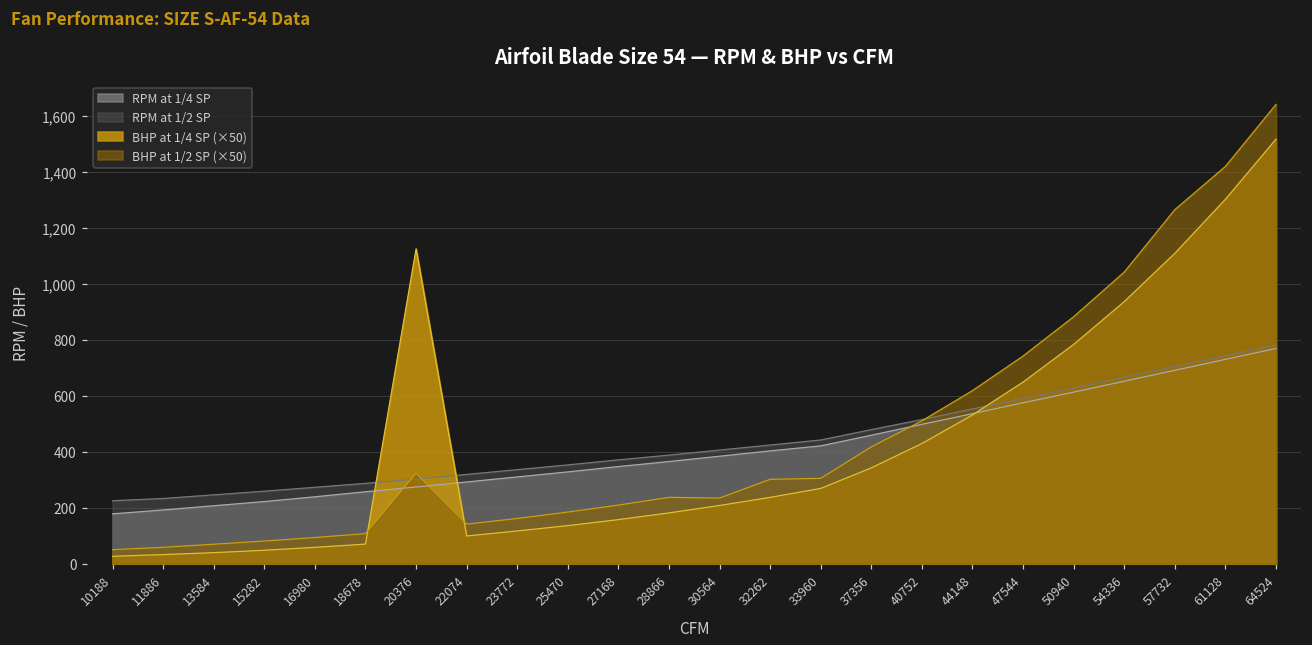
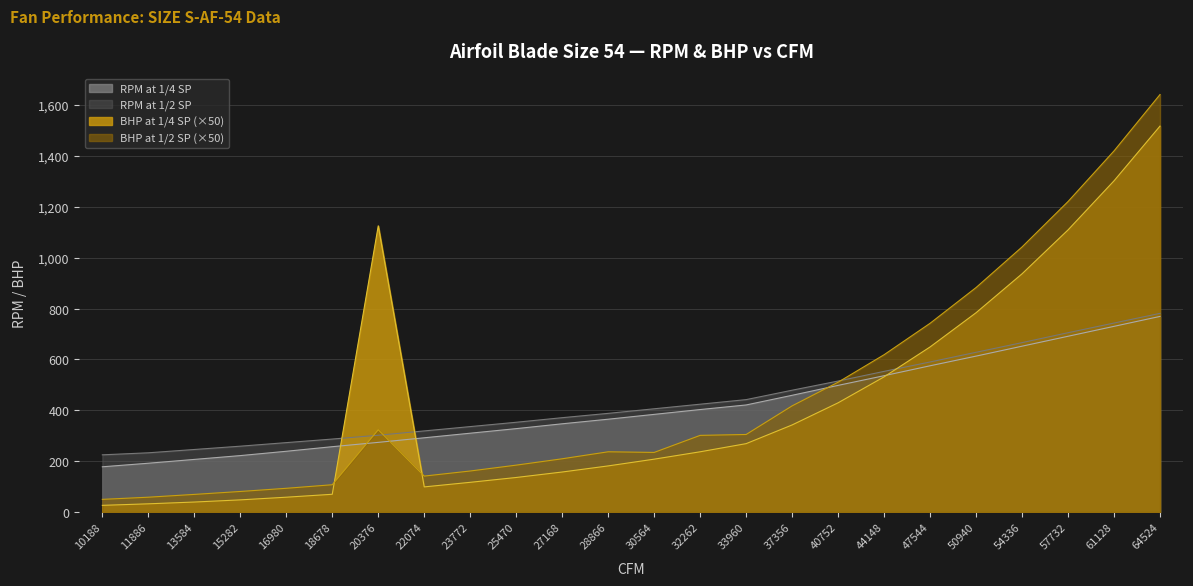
BHP at 1/2 SP (×50), 57732: 1,270 -> 1,220
